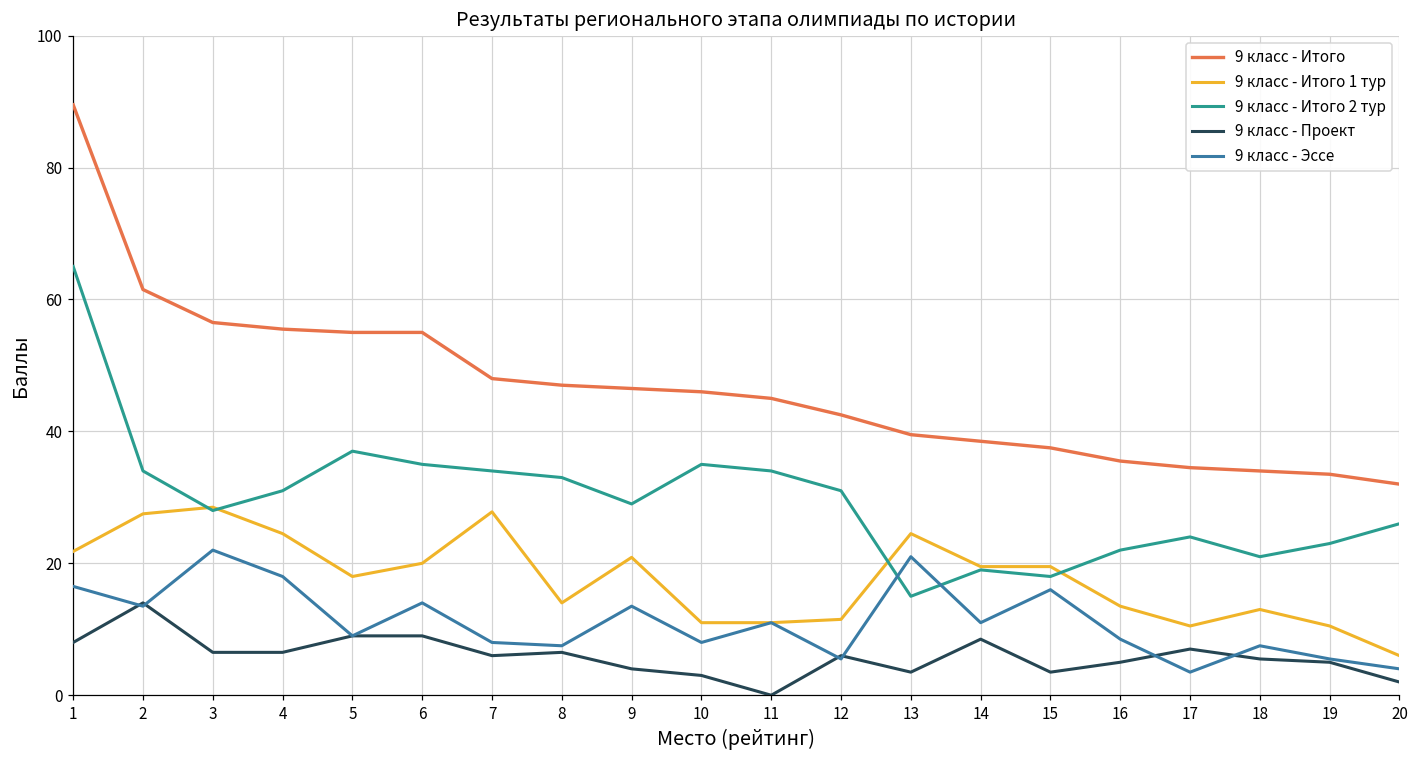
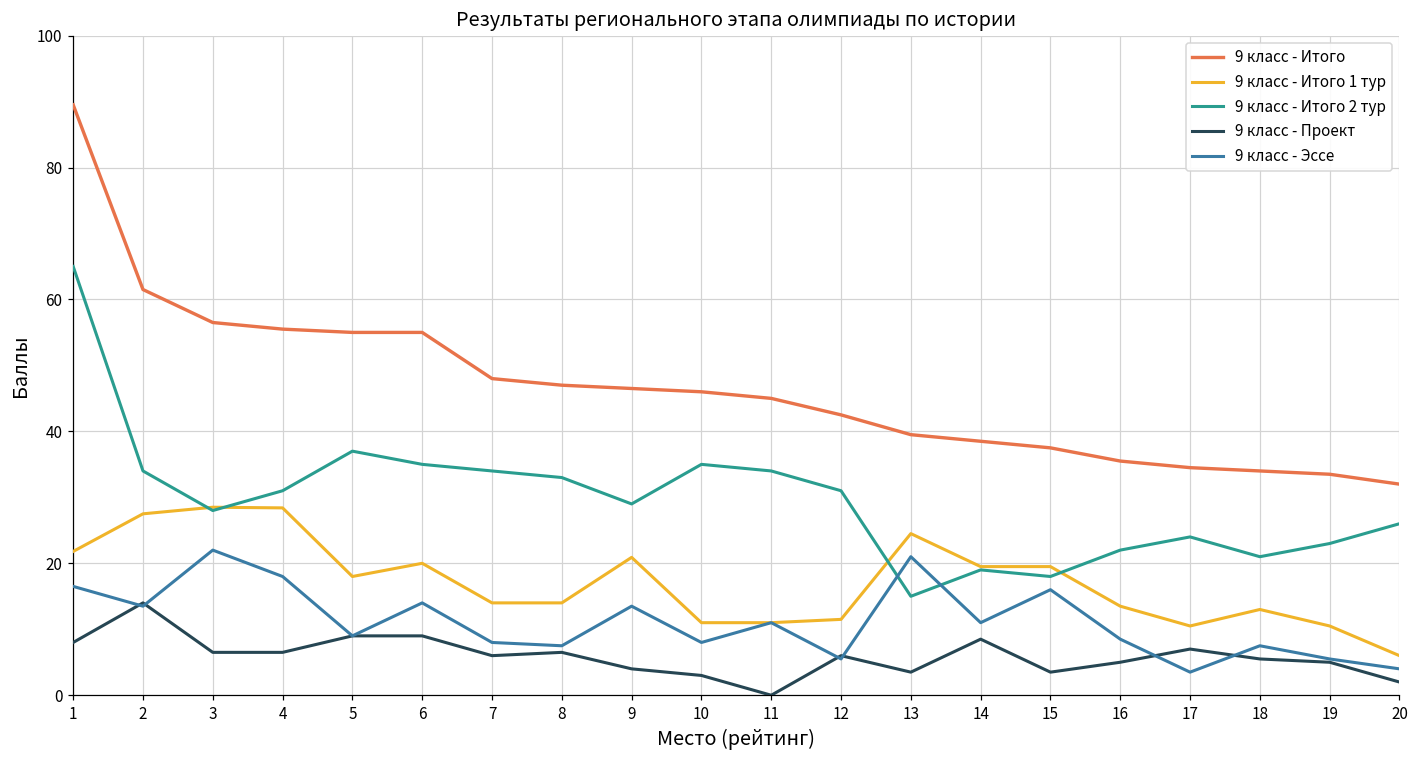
9 класс - Итого 1 тур, 4: 25 -> 28
9 класс - Итого 1 тур, 7: 28 -> 14
